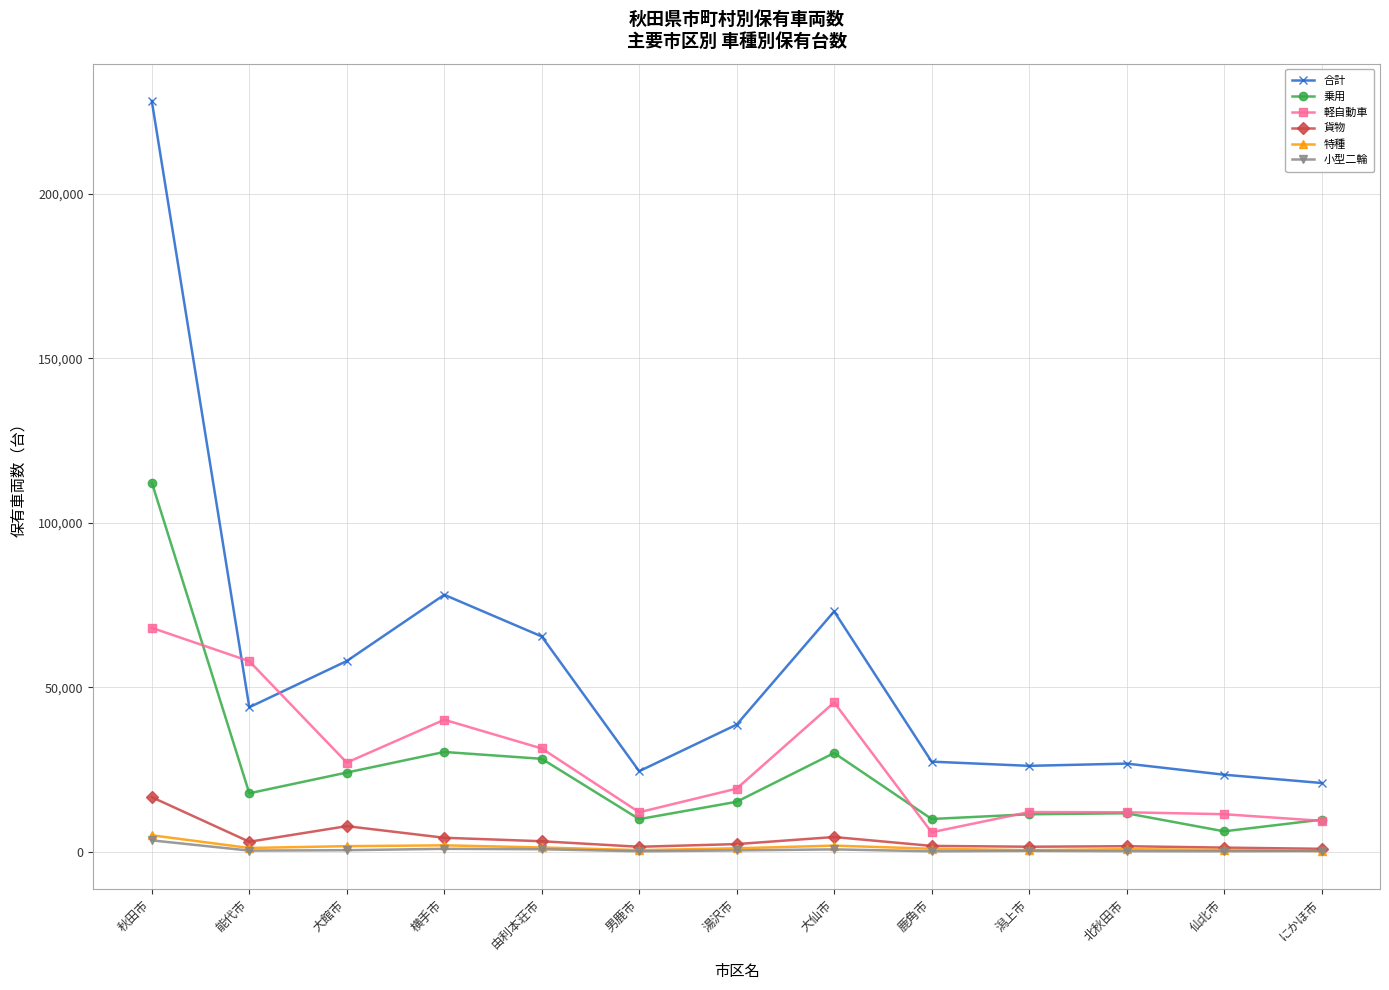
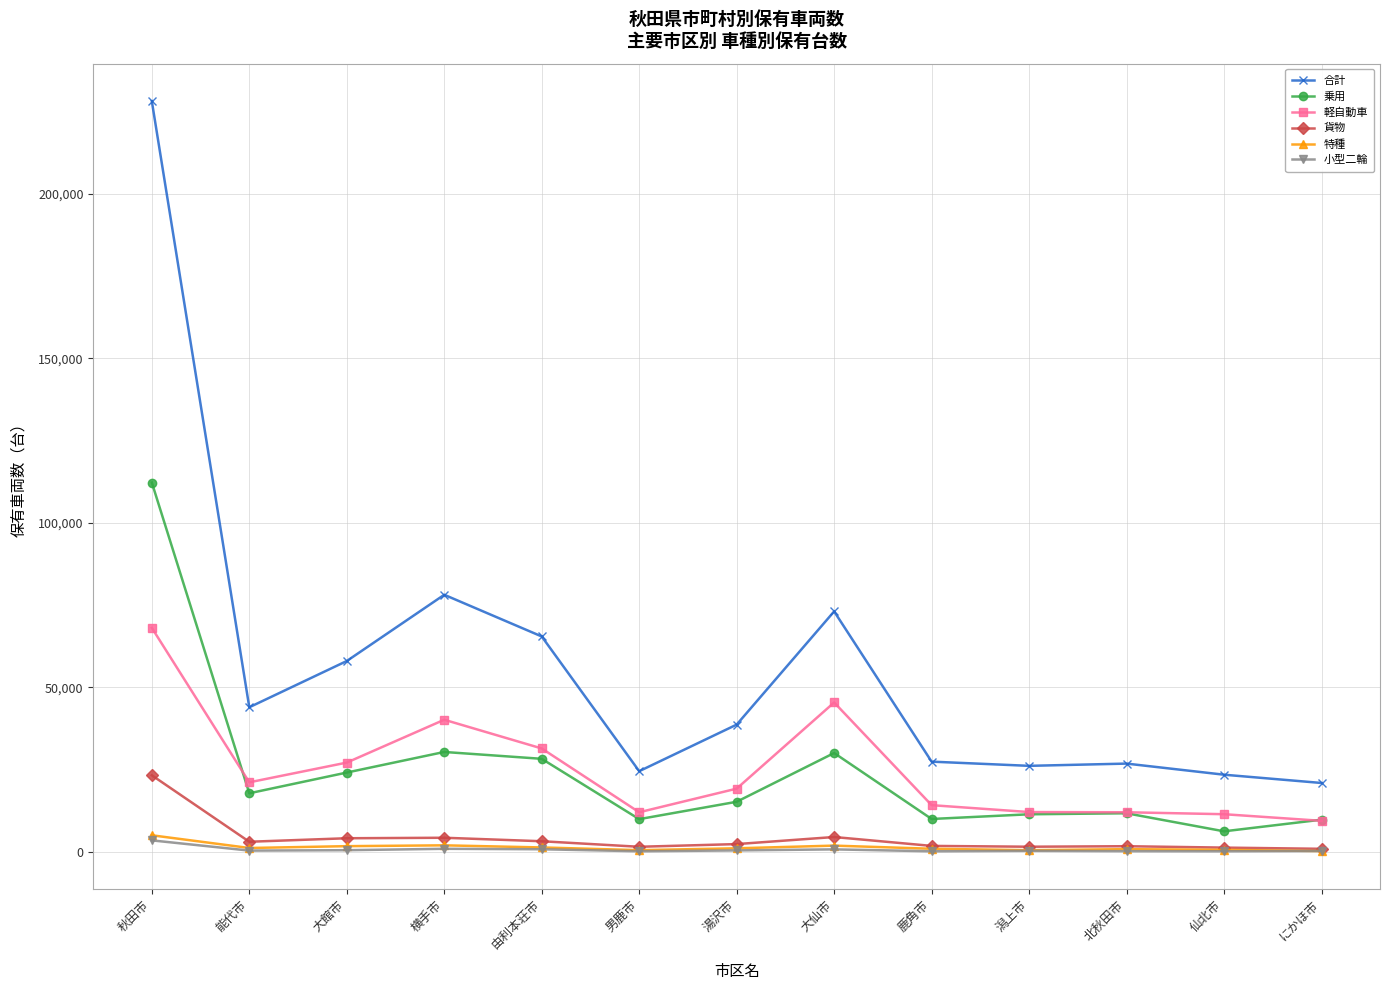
貨物, 秋田市: 17,000 -> 23,000
軽自動車, 能代市: 58,000 -> 21,000
貨物, 大館市: 8,000 -> 4,000
軽自動車, 鹿角市: 6,000 -> 14,000
